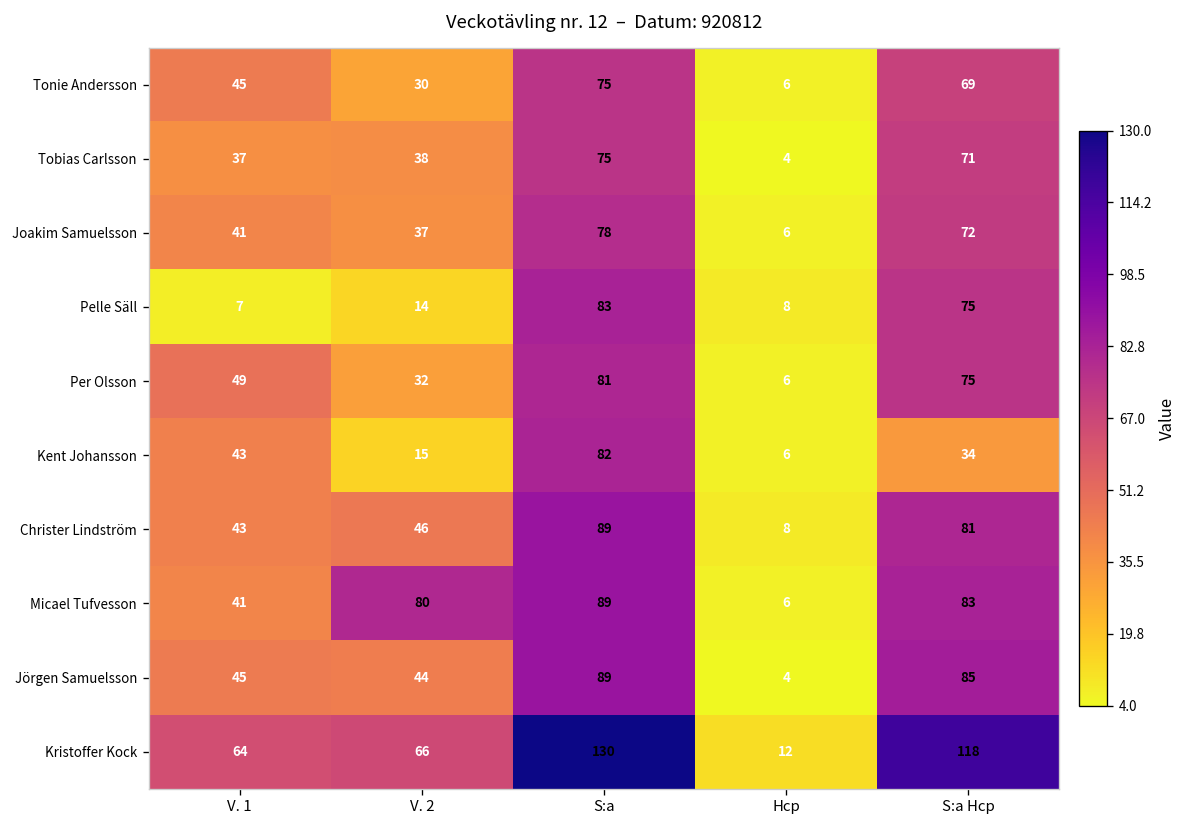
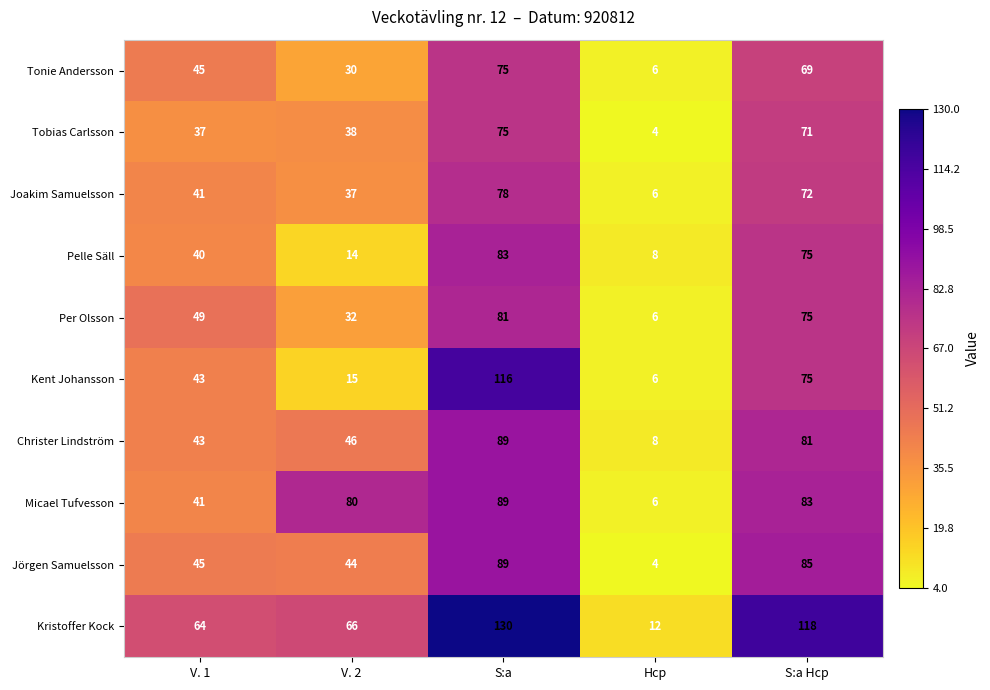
Pelle Säll, V. 1: 7 -> 40
Kent Johansson, S:a: 82 -> 116
Kent Johansson, S:a Hcp: 34 -> 75
